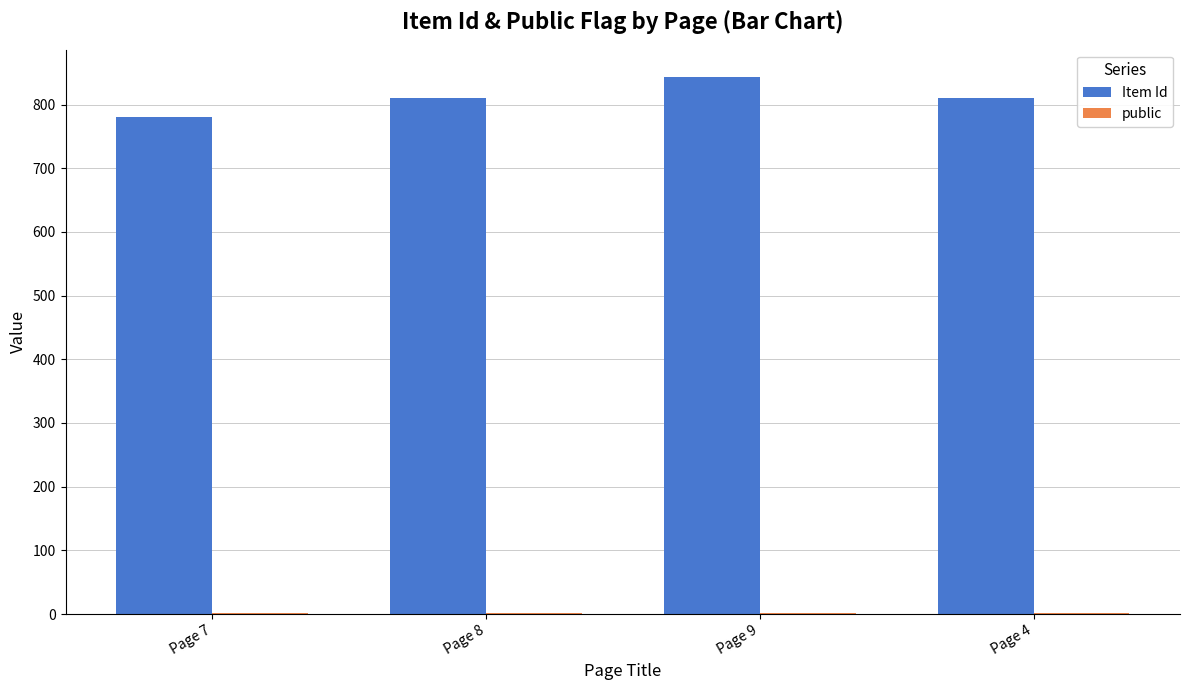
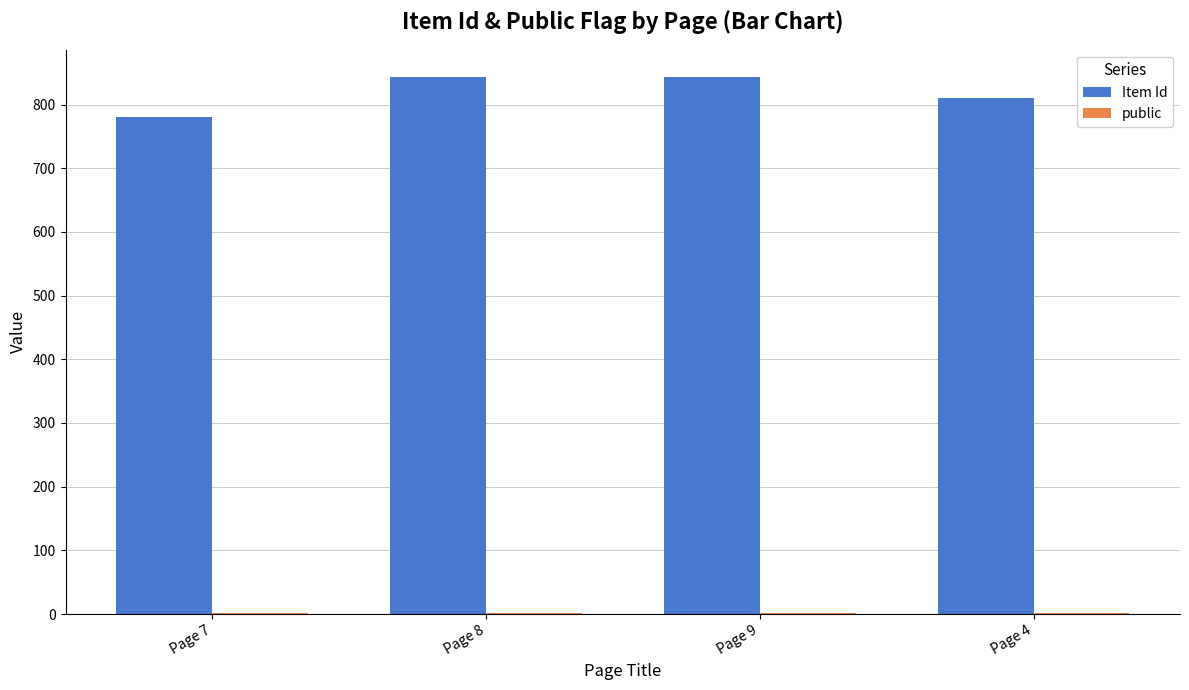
Item Id, Page 8: 810 -> 840
